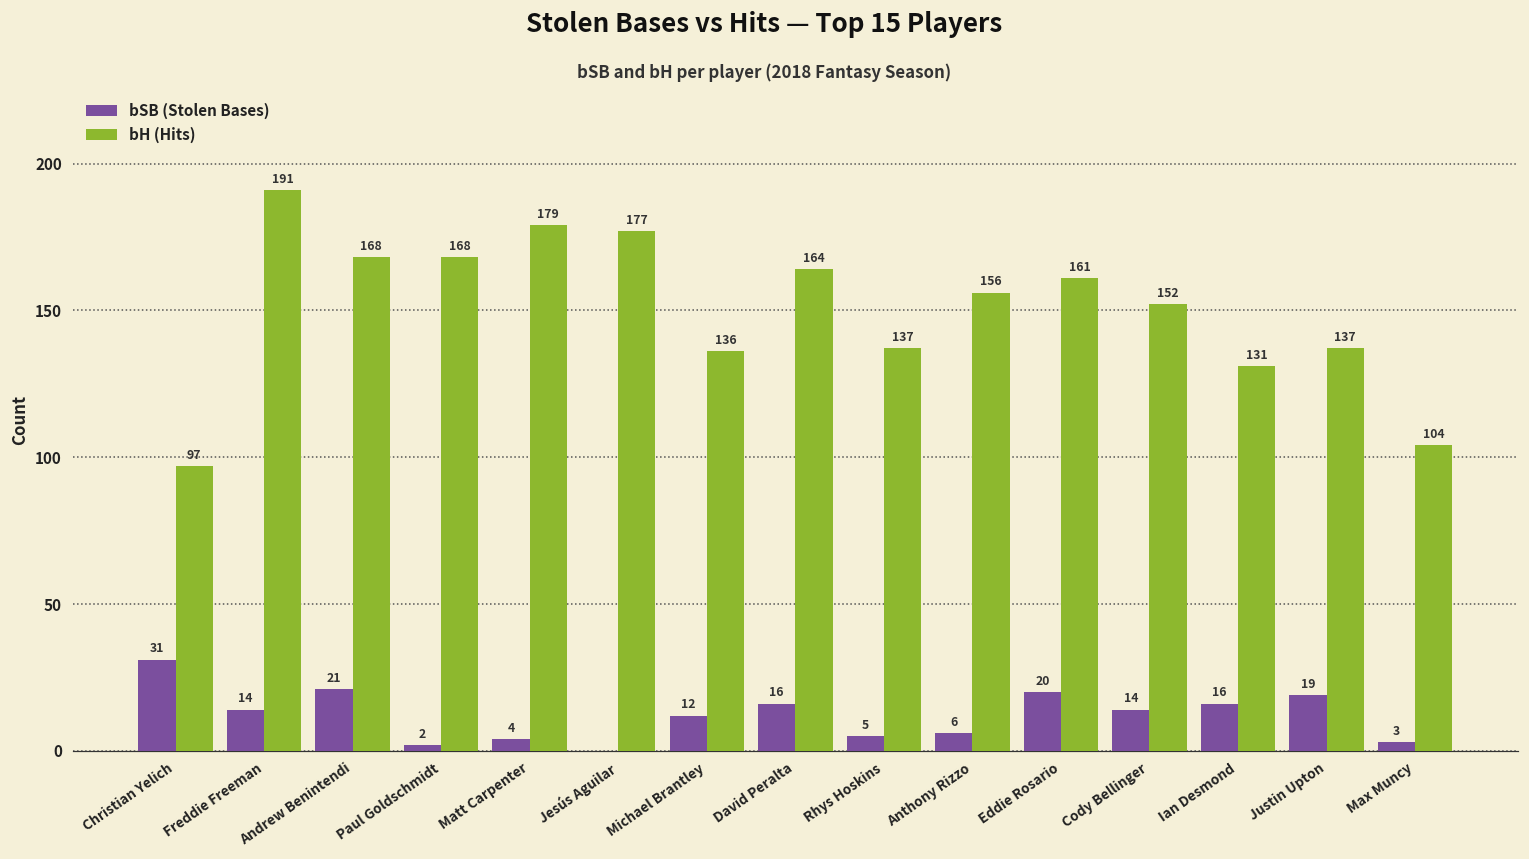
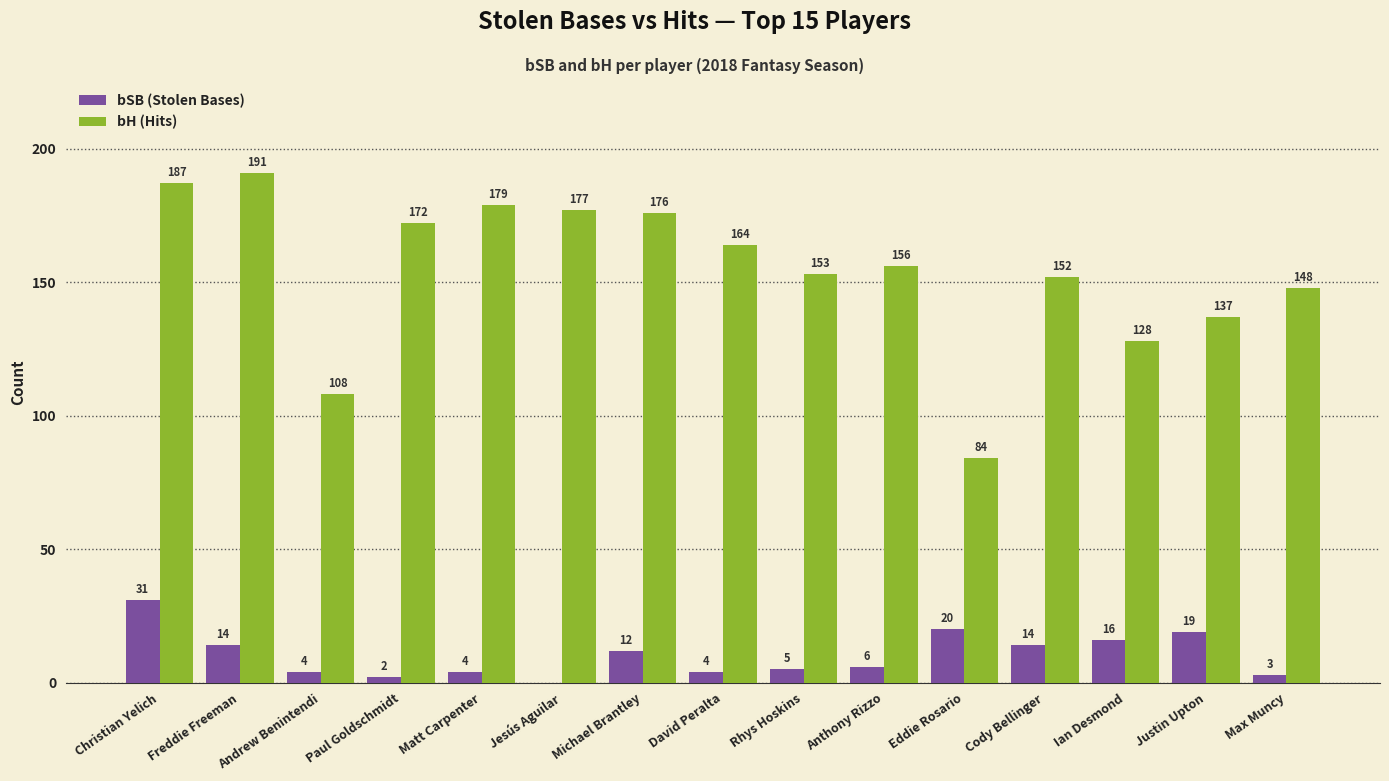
bH (Hits), Christian Yelich: 97 -> 187
bSB (Stolen Bases), Andrew Benintendi: 21 -> 4
bH (Hits), Andrew Benintendi: 168 -> 108
bH (Hits), Paul Goldschmidt: 168 -> 172
bH (Hits), Michael Brantley: 136 -> 176
bSB (Stolen Bases), David Peralta: 16 -> 4
bH (Hits), Rhys Hoskins: 137 -> 153
bH (Hits), Eddie Rosario: 161 -> 84
bH (Hits), Ian Desmond: 131 -> 128
bH (Hits), Max Muncy: 104 -> 148
